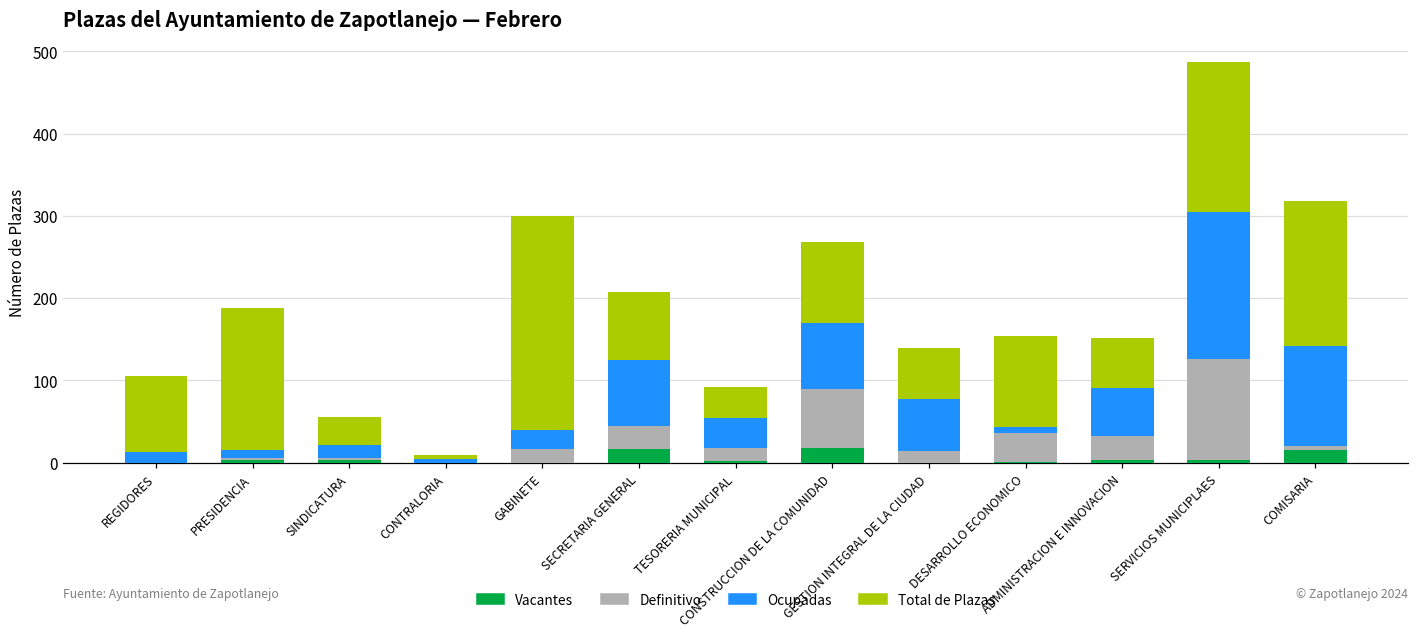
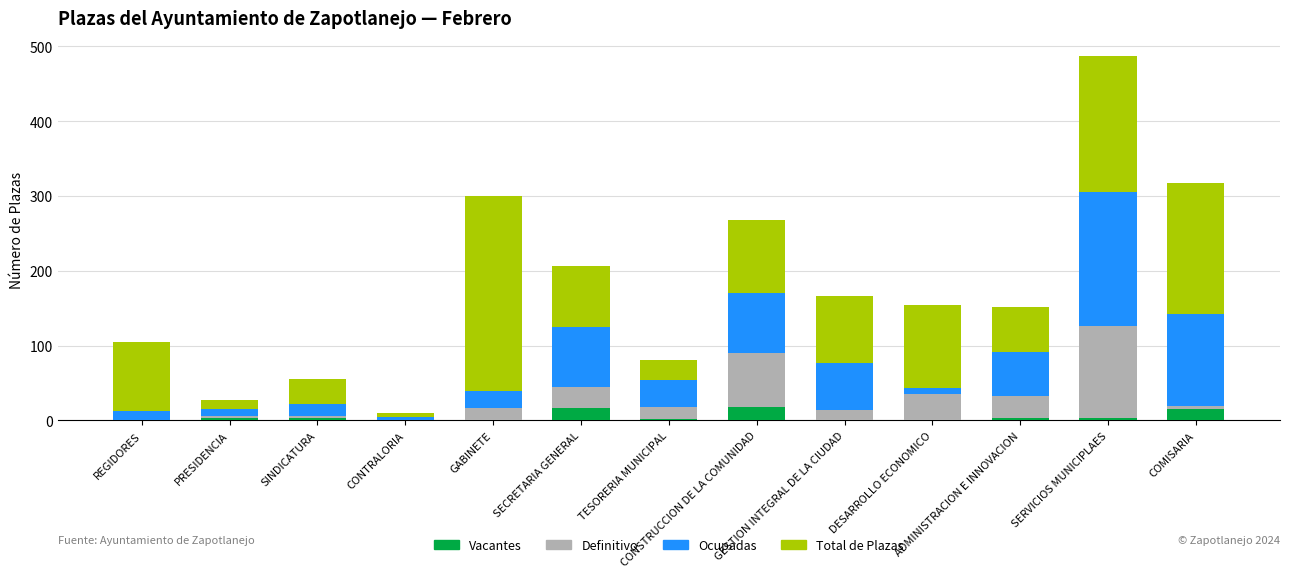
Total de Plazas, PRESIDENCIA: 170 -> 10
Total de Plazas, TESORERIA MUNICIPAL: 40 -> 30
Total de Plazas, GESTION INTEGRAL DE LA CIUDAD: 60 -> 90
